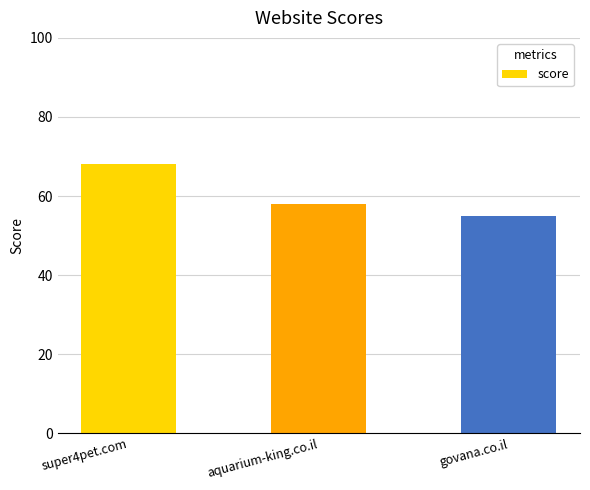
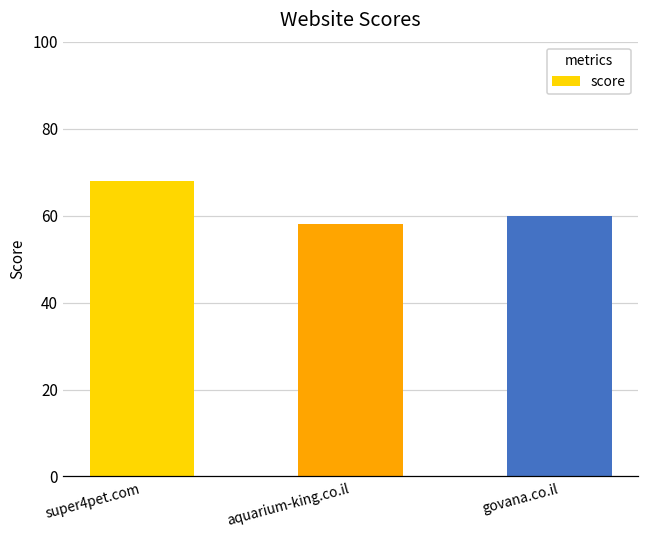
govana.co.il: 55 -> 60
